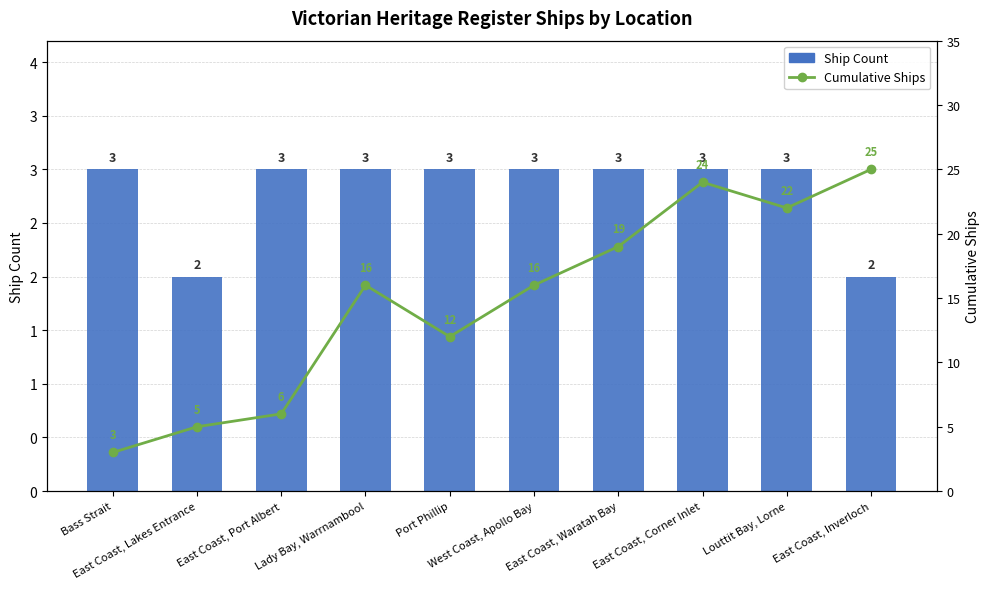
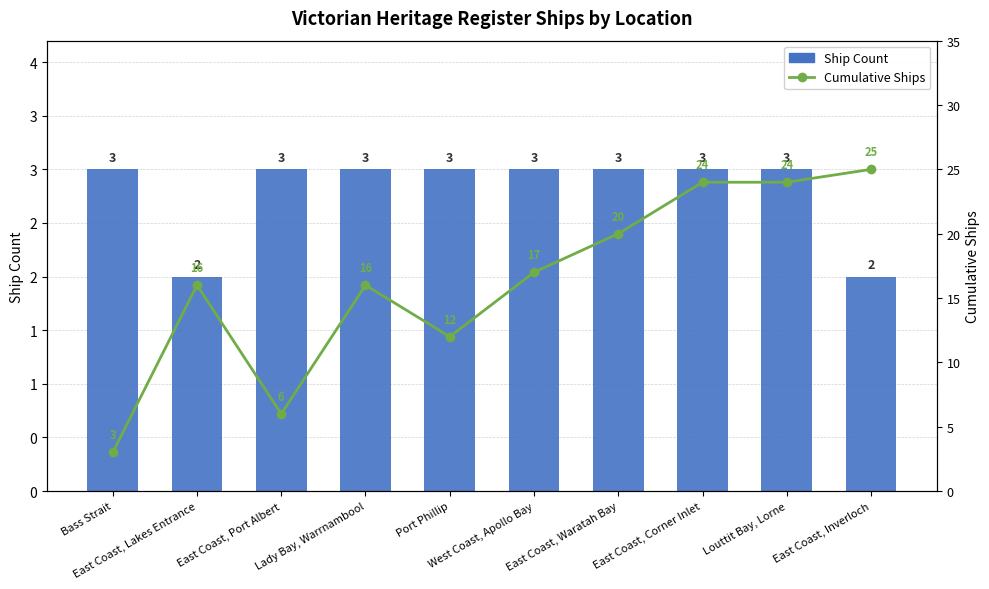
Cumulative Ships, East Coast, Lakes Entrance: 5 -> 16
Cumulative Ships, West Coast, Apollo Bay: 16 -> 17
Cumulative Ships, East Coast, Waratah Bay: 19 -> 20
Cumulative Ships, Louttit Bay, Lorne: 22 -> 24
